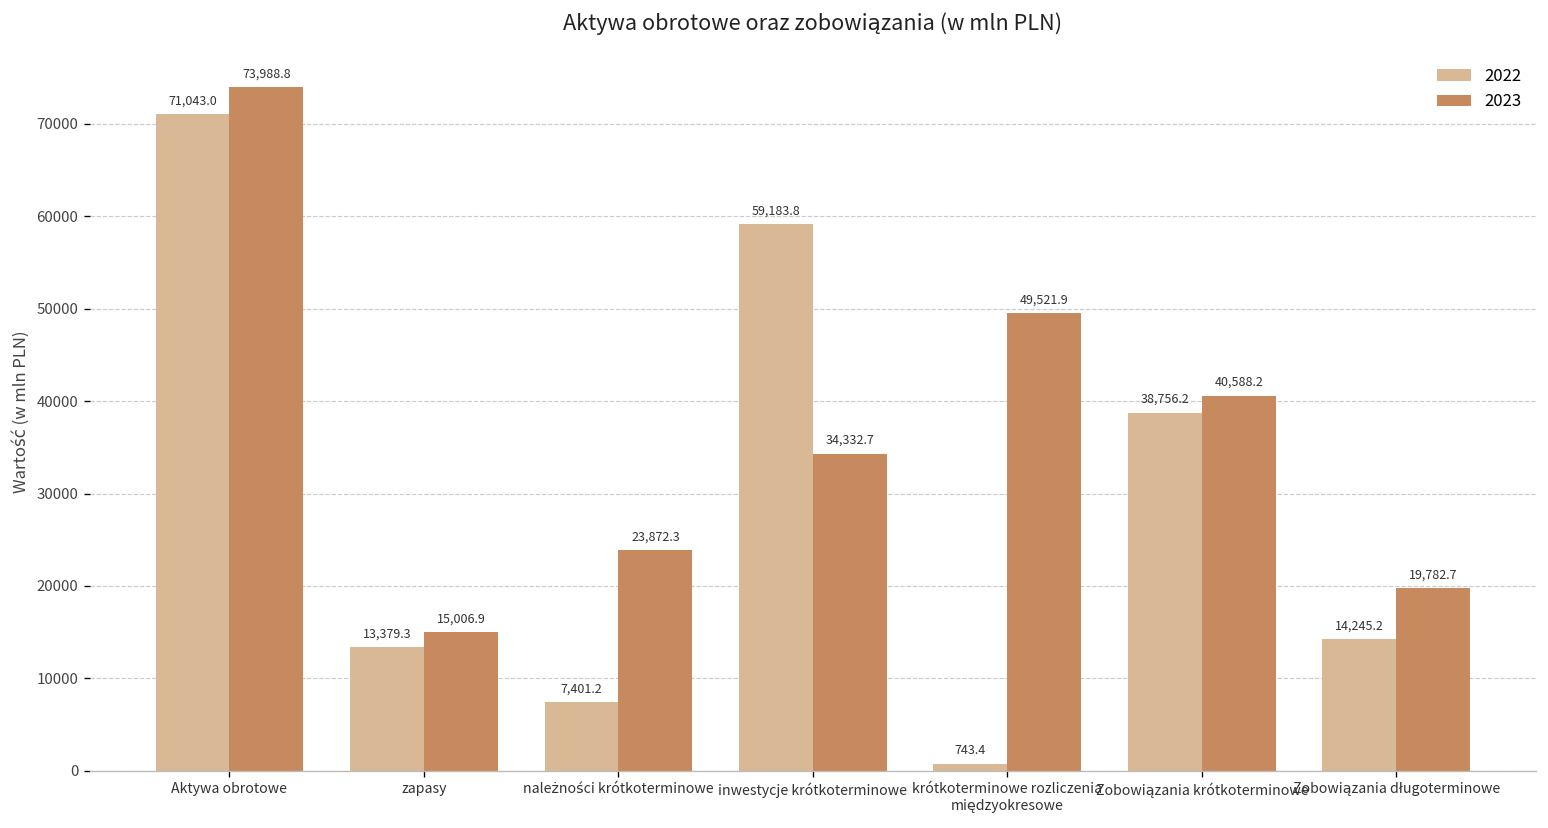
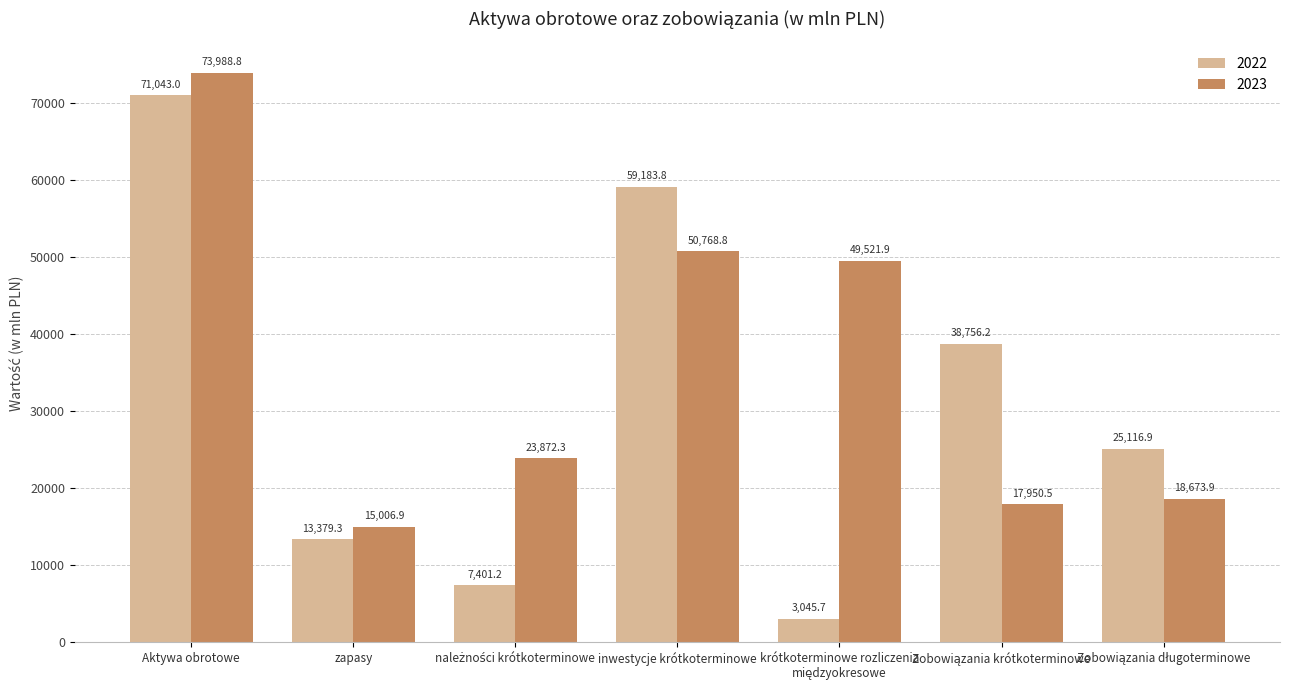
2023, inwestycje krótkoterminowe: 34,332.7 -> 50,768.8
2022, krótkoterminowe rozliczenia międzyokresowe: 743.4 -> 3,045.7
2023, Zobowiązania krótkoterminowe: 40,588.2 -> 17,950.5
2022, Zobowiązania długoterminowe: 14,245.2 -> 25,116.9
2023, Zobowiązania długoterminowe: 19,782.7 -> 18,673.9
